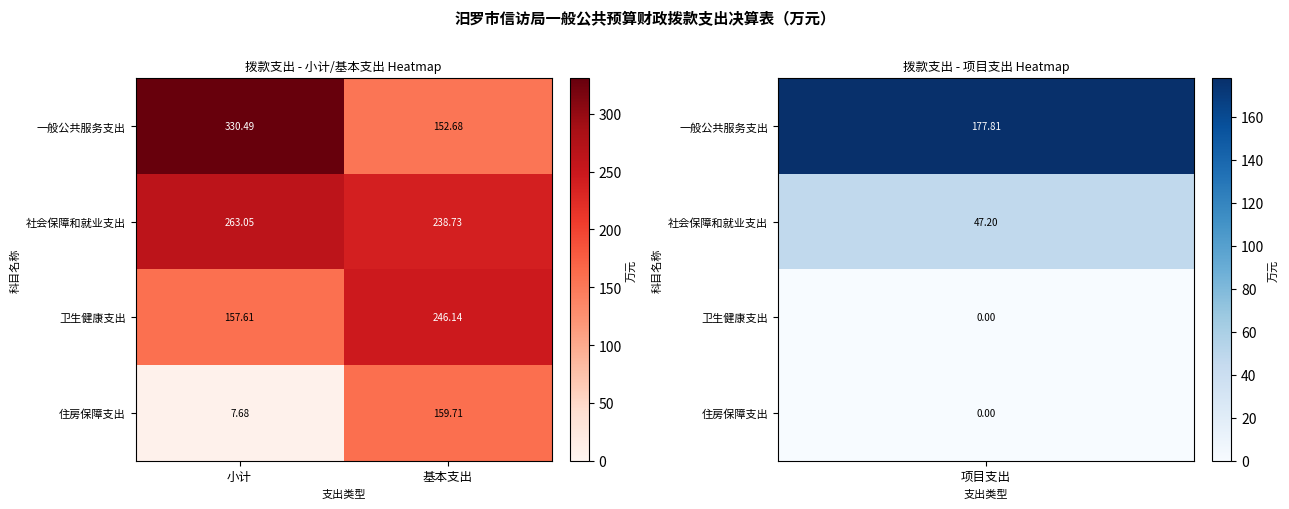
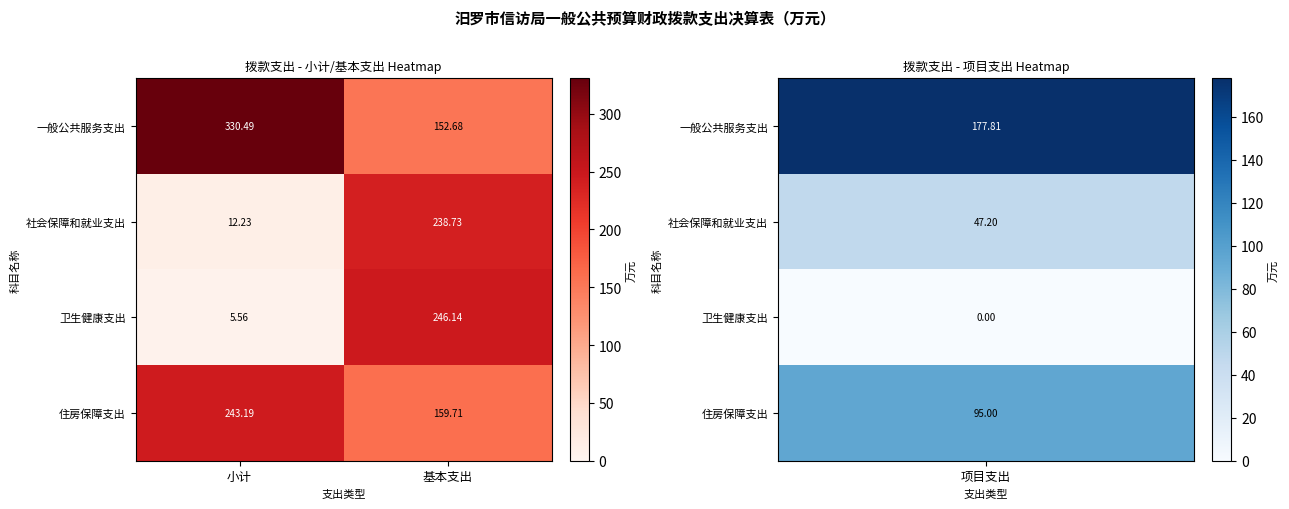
拨款支出 - 小计/基本支出 Heatmap, 社会保障和就业支出, 小计: 263.05 -> 12.23
拨款支出 - 小计/基本支出 Heatmap, 卫生健康支出, 小计: 157.61 -> 5.56
拨款支出 - 小计/基本支出 Heatmap, 住房保障支出, 小计: 7.68 -> 243.19
拨款支出 - 项目支出 Heatmap, 住房保障支出, 项目支出: 0.00 -> 95.00
